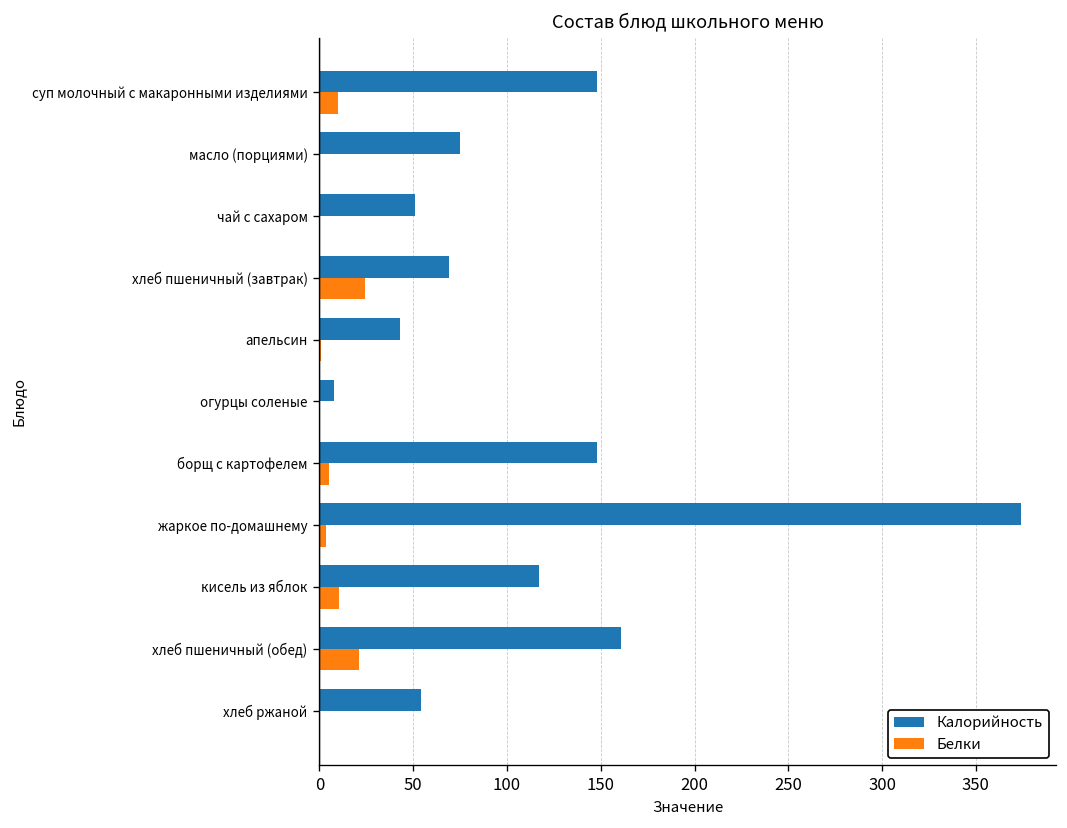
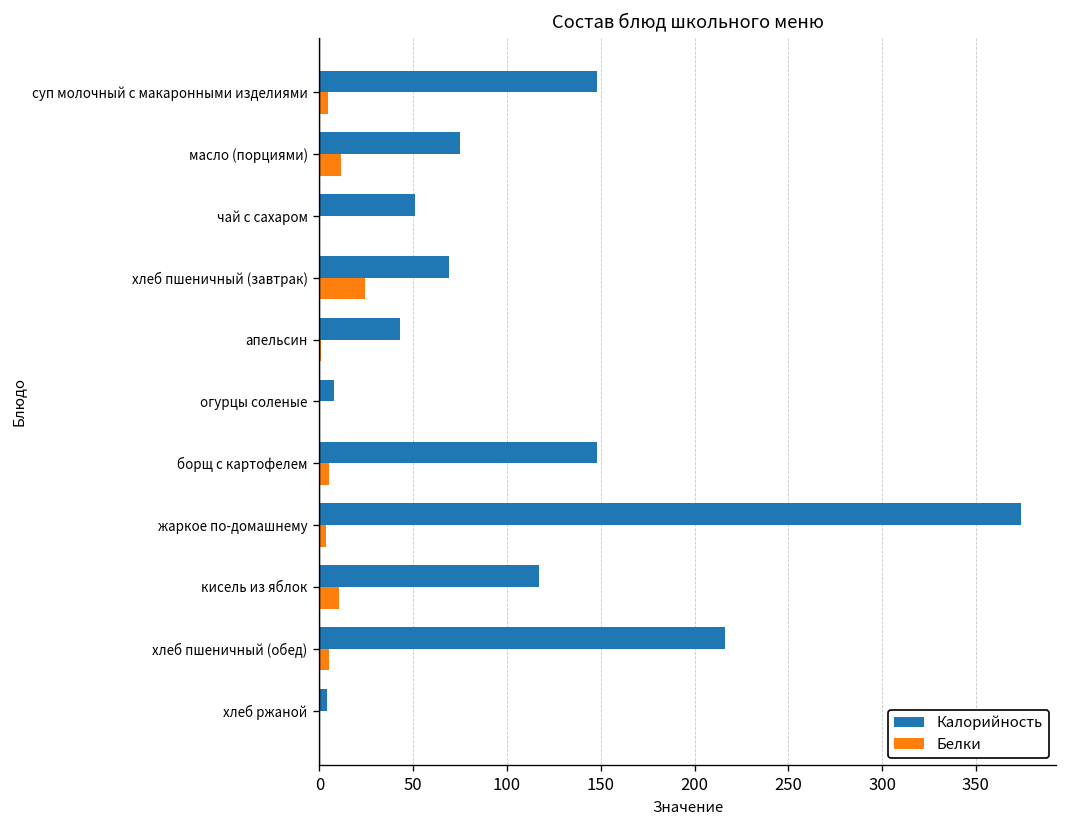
Белки, суп молочный с макаронными изделиями: 10 -> 4
Белки, масло (порциями): 0 -> 11
Калорийность, хлеб пшеничный (обед): 161 -> 216
Белки, хлеб пшеничный (обед): 21 -> 5
Калорийность, хлеб ржаной: 54 -> 4
